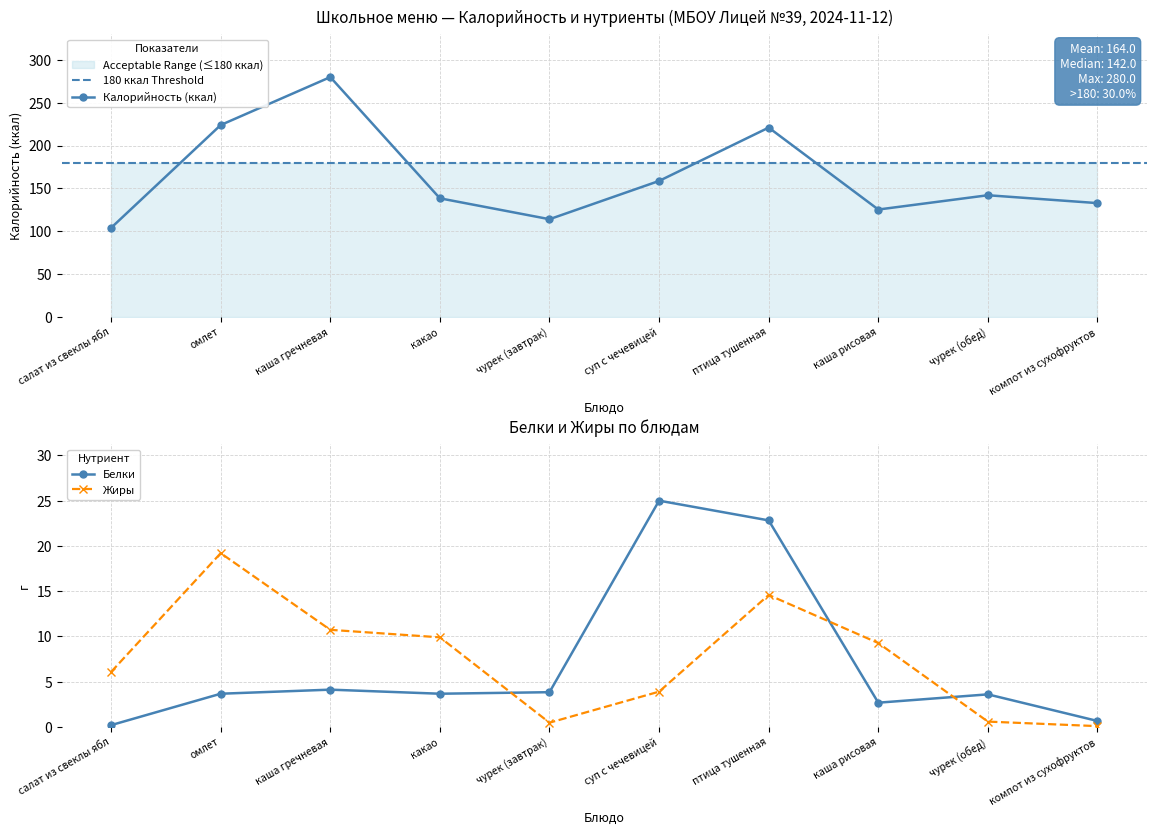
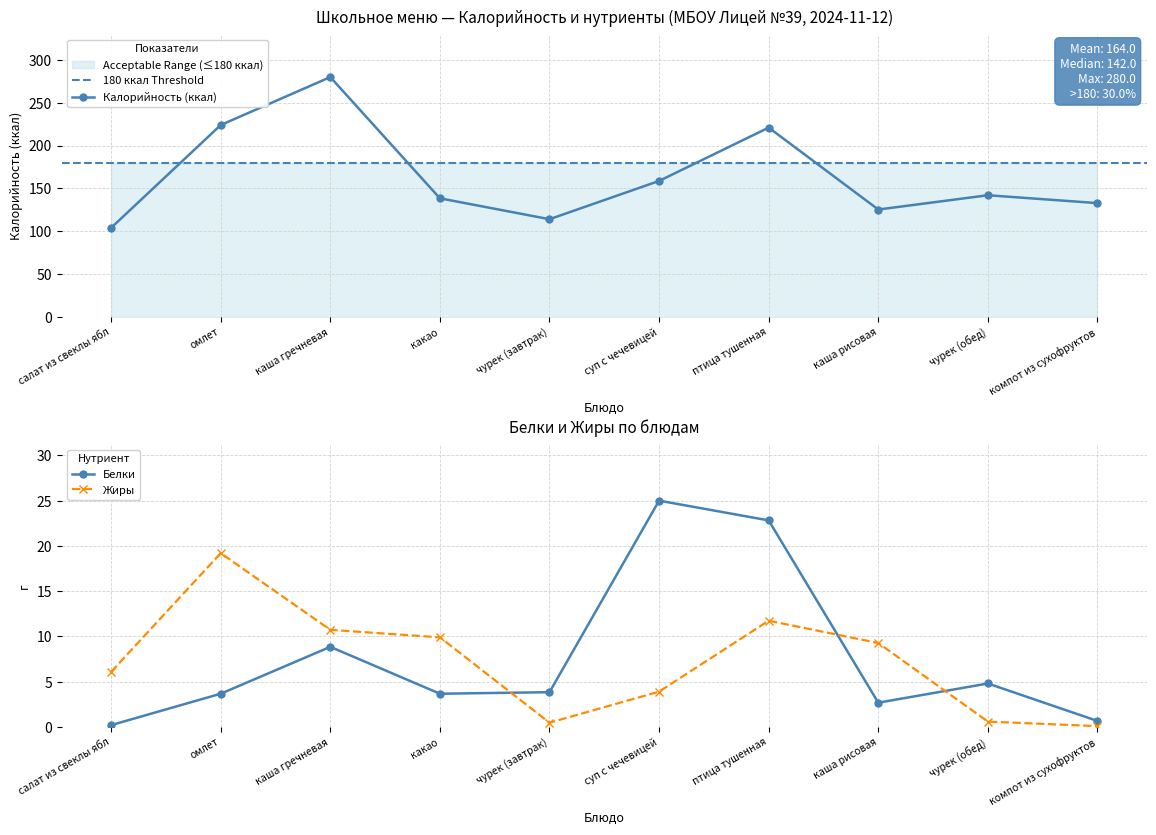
Белки и Жиры по блюдам, Белки, каша гречневая: 4 -> 9
Белки и Жиры по блюдам, Жиры, птица тушенная: 15 -> 12
Белки и Жиры по блюдам, Белки, чурек (обед): 4 -> 5
